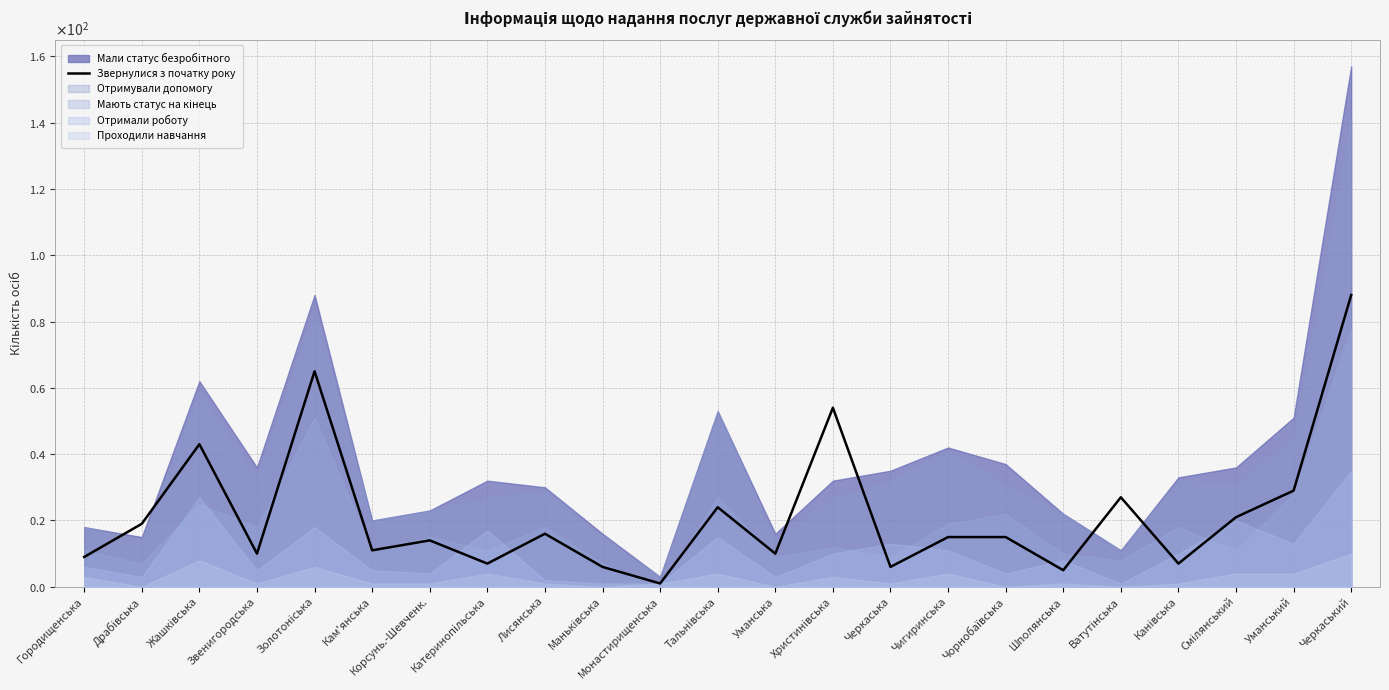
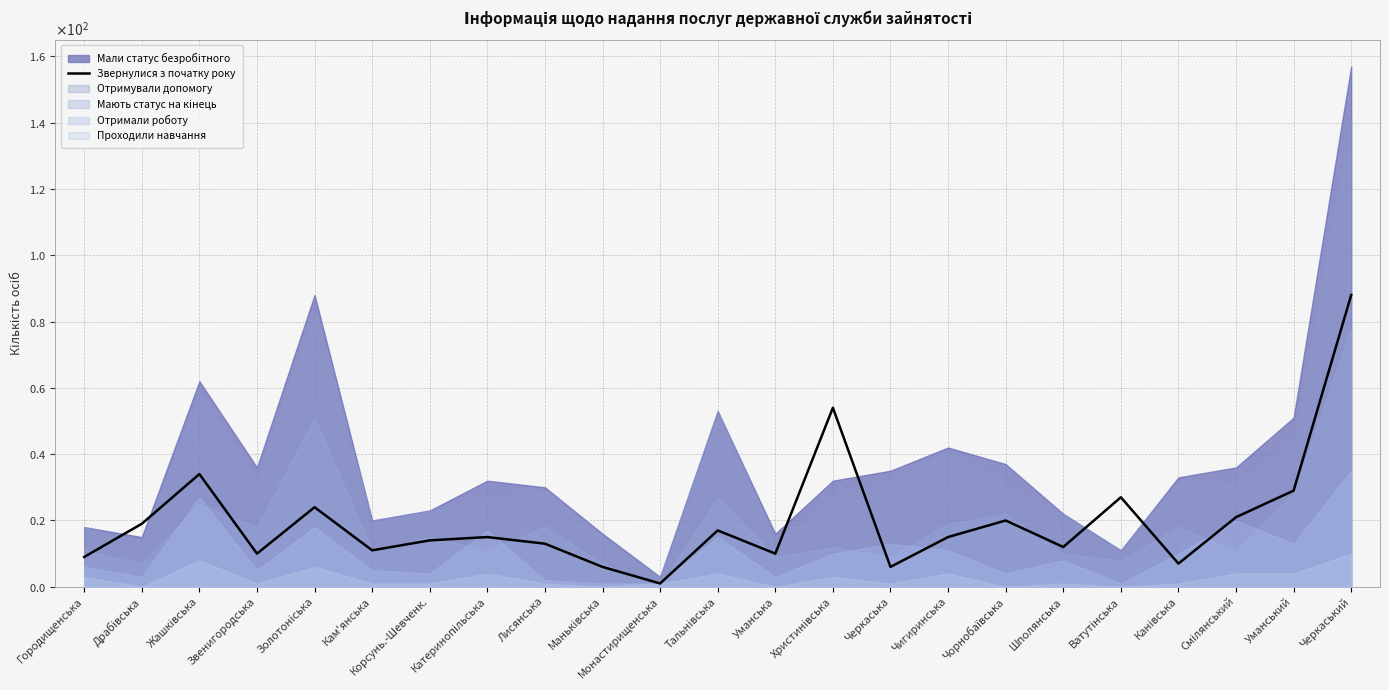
Звернулися з початку року, Жашківська: 43 -> 34
Звернулися з початку року, Золотоніська: 65 -> 24
Звернулися з початку року, Катеринопільська: 7 -> 15
Звернулися з початку року, Лисянська: 16 -> 13
Звернулися з початку року, Тальнівська: 24 -> 17
Звернулися з початку року, Чорнобаївська: 15 -> 20
Звернулися з початку року, Шполянська: 5 -> 12
